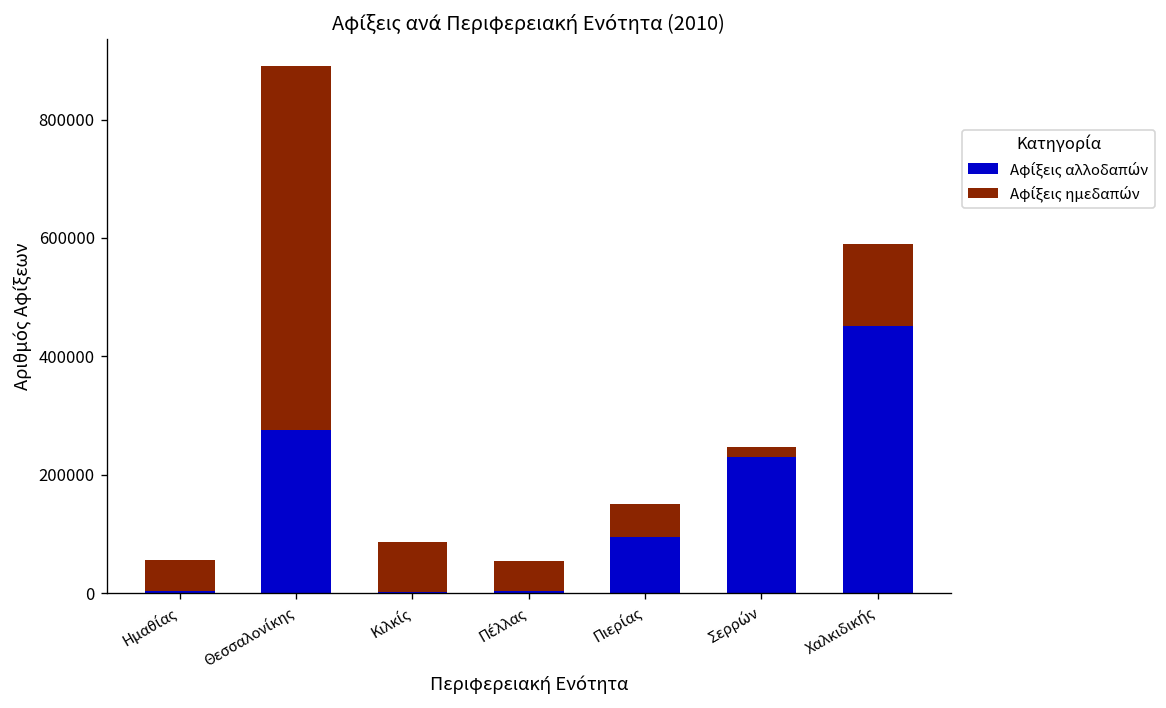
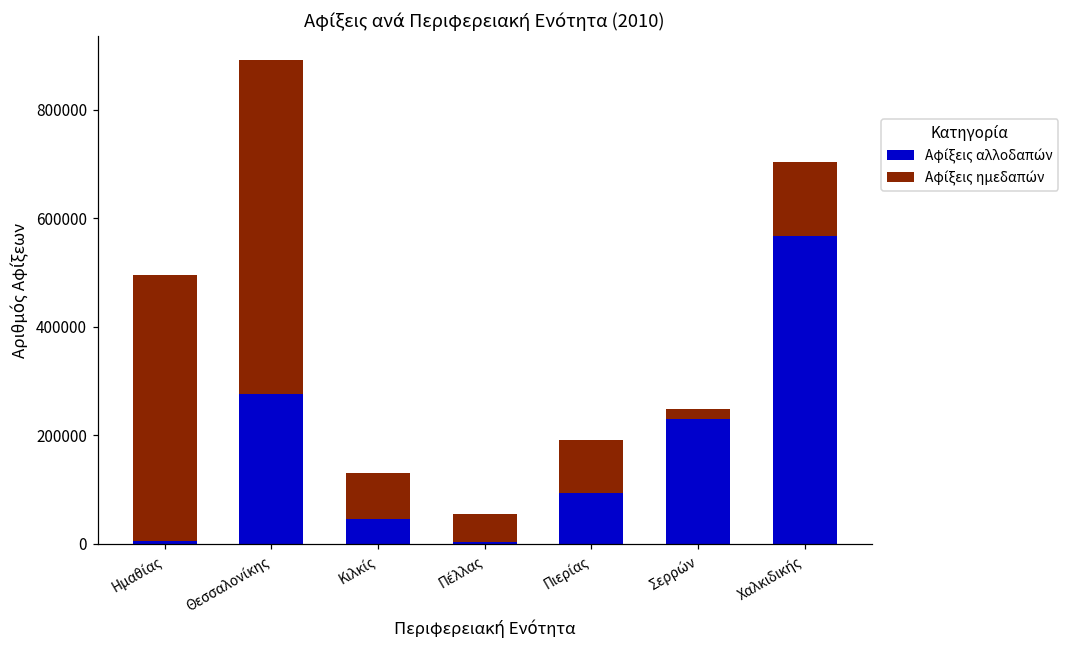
Αφίξεις ημεδαπών, Ημαθίας: 50000 -> 490000
Αφίξεις αλλοδαπών, Κιλκίς: 0 -> 50000
Αφίξεις ημεδαπών, Πιερίας: 60000 -> 100000
Αφίξεις αλλοδαπών, Χαλκιδικής: 450000 -> 570000
